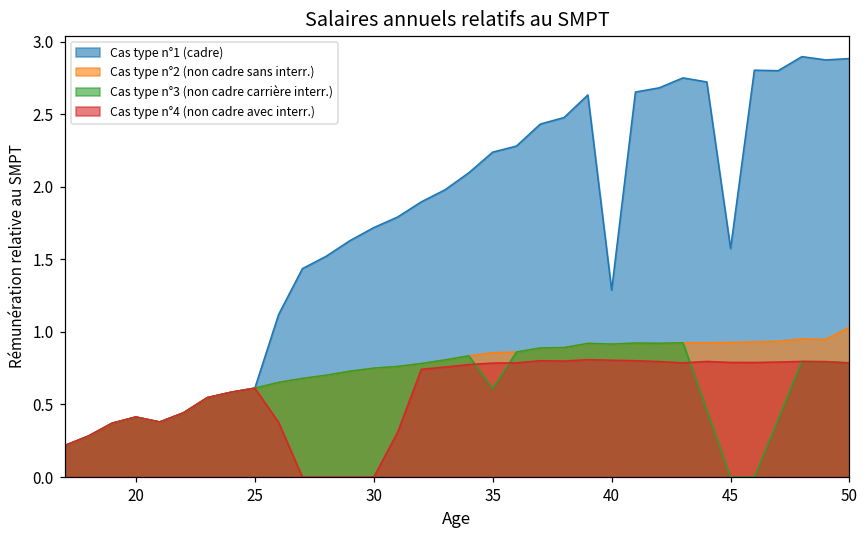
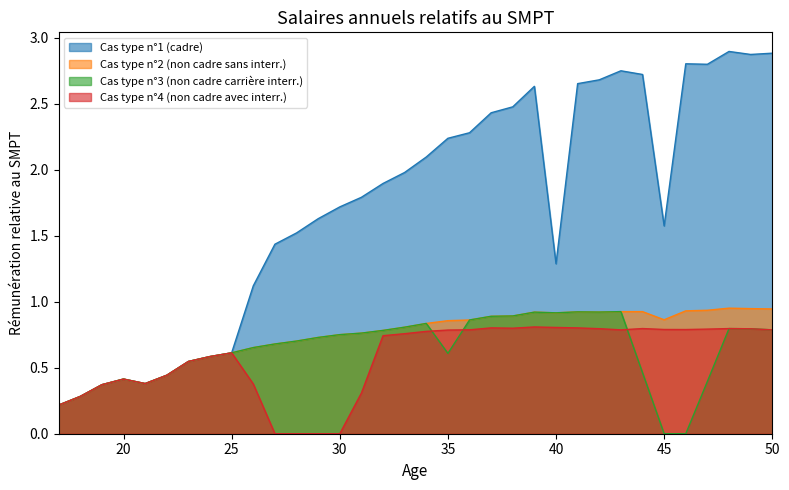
Cas type n°2 (non cadre sans interr.), 45: 0.93 -> 0.86
Cas type n°2 (non cadre sans interr.), 50: 1.03 -> 0.95
